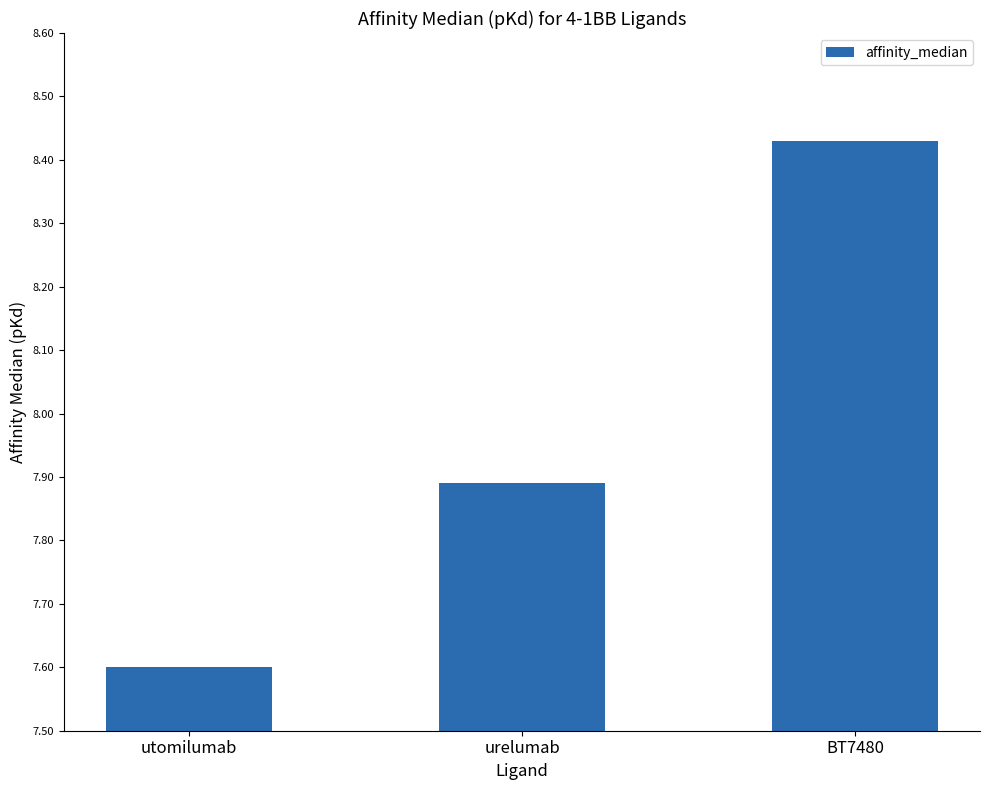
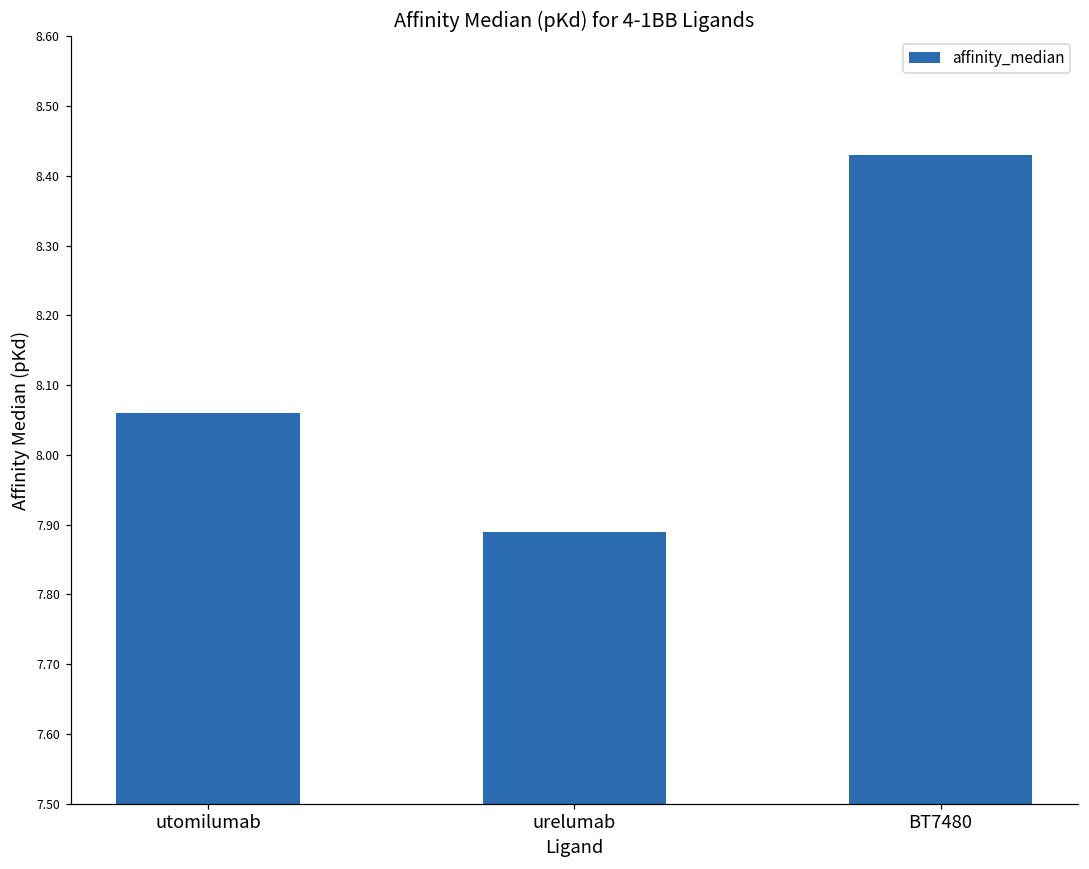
utomilumab: 7.60 -> 8.06
